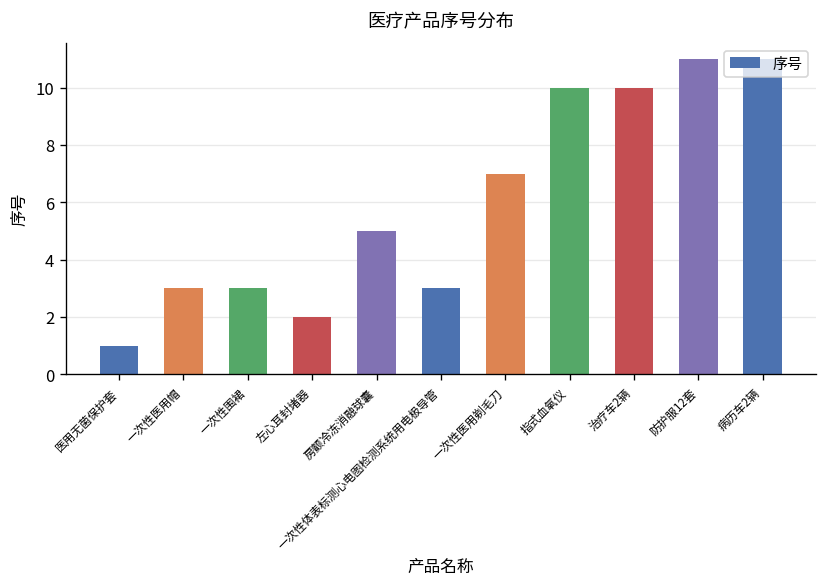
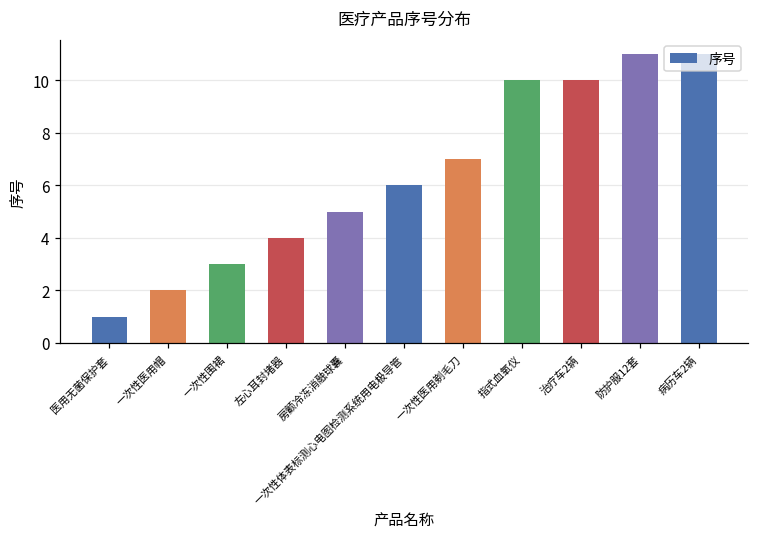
一次性医用帽: 3 -> 2
左心耳封堵器: 2 -> 4
一次性体表标测心电图检测系统用电极导管: 3 -> 6
